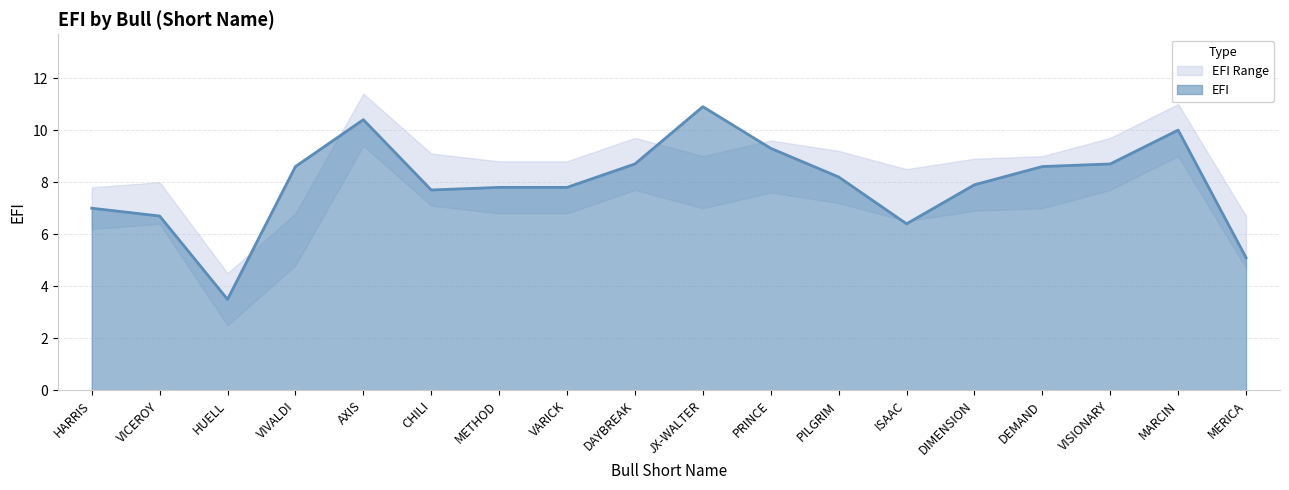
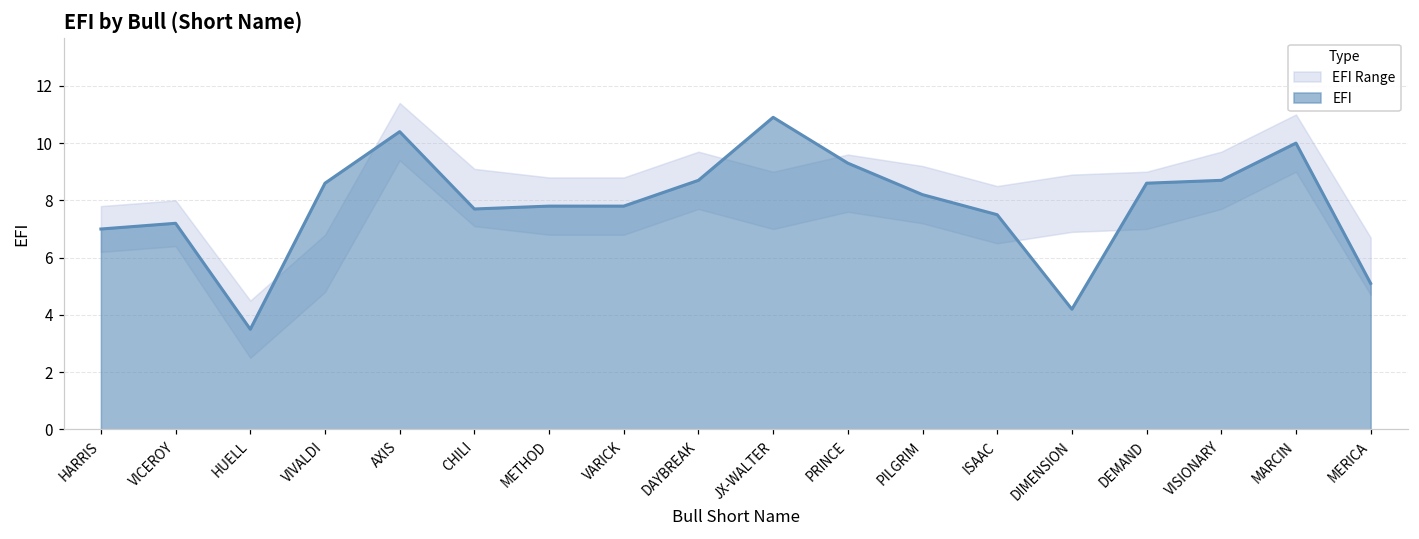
EFI, VICEROY: 6.7 -> 7.2
EFI, ISAAC: 6.4 -> 7.5
EFI, DIMENSION: 7.9 -> 4.2
